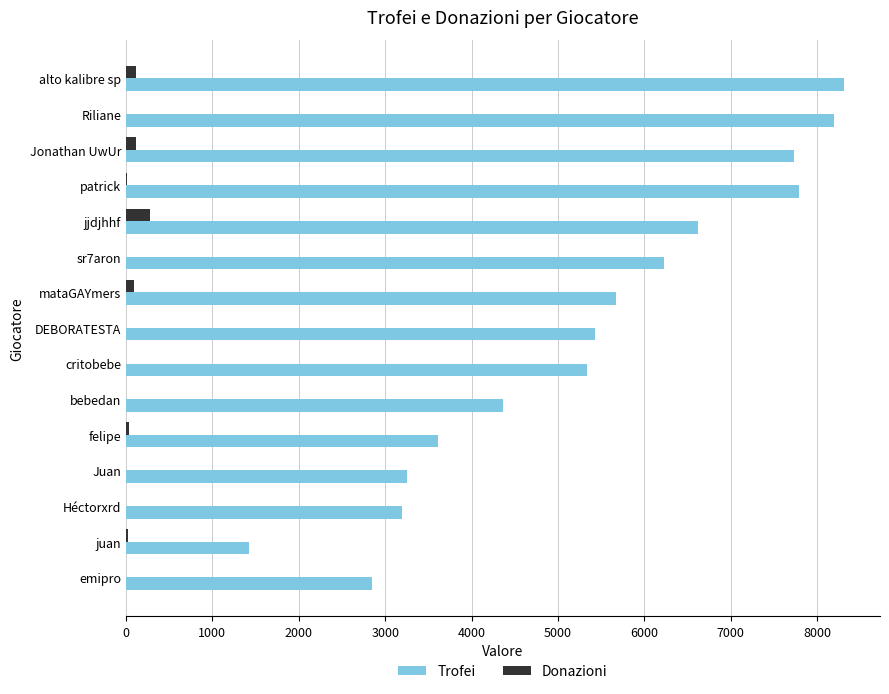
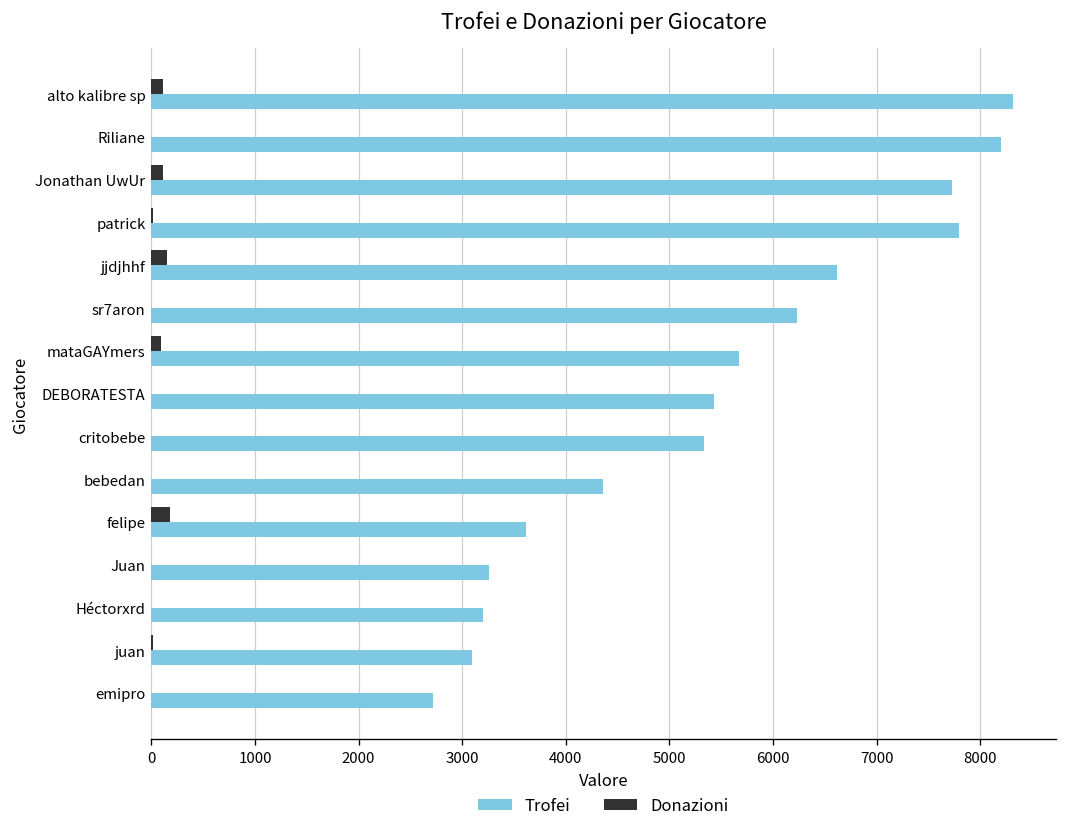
Donazioni, jjdjhhf: 300 -> 100
Donazioni, felipe: 0 -> 200
Trofei, juan: 1400 -> 3100
Trofei, emipro: 2800 -> 2700
